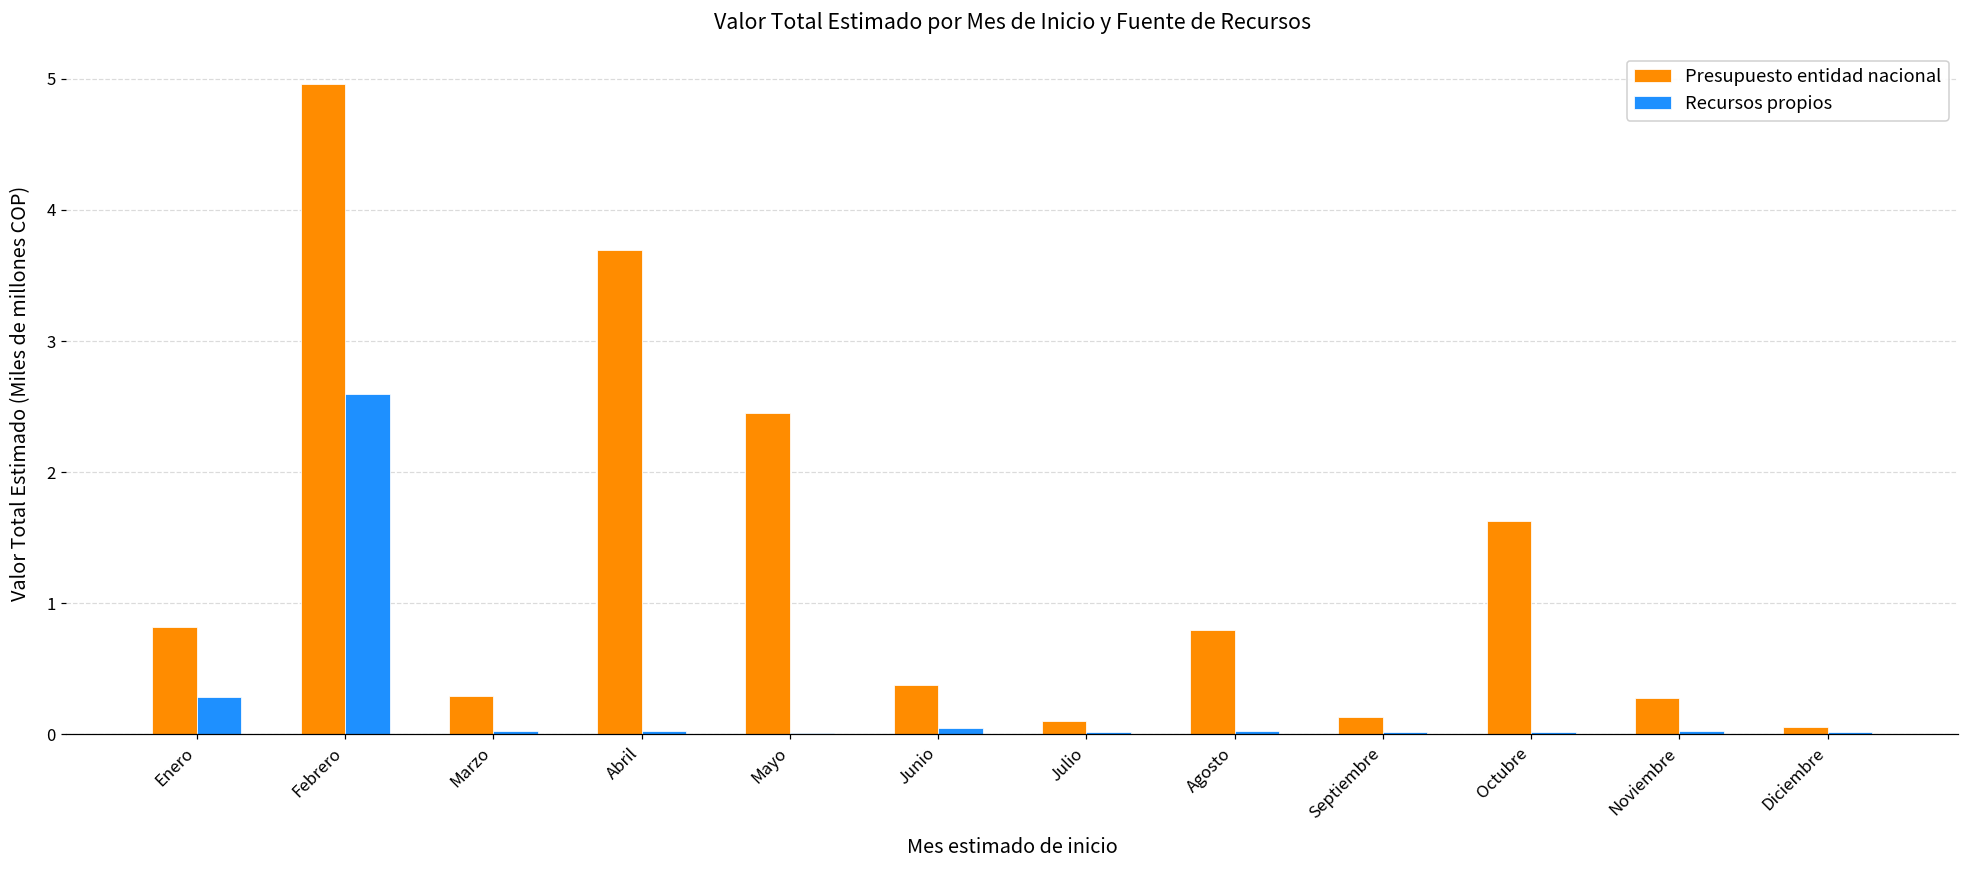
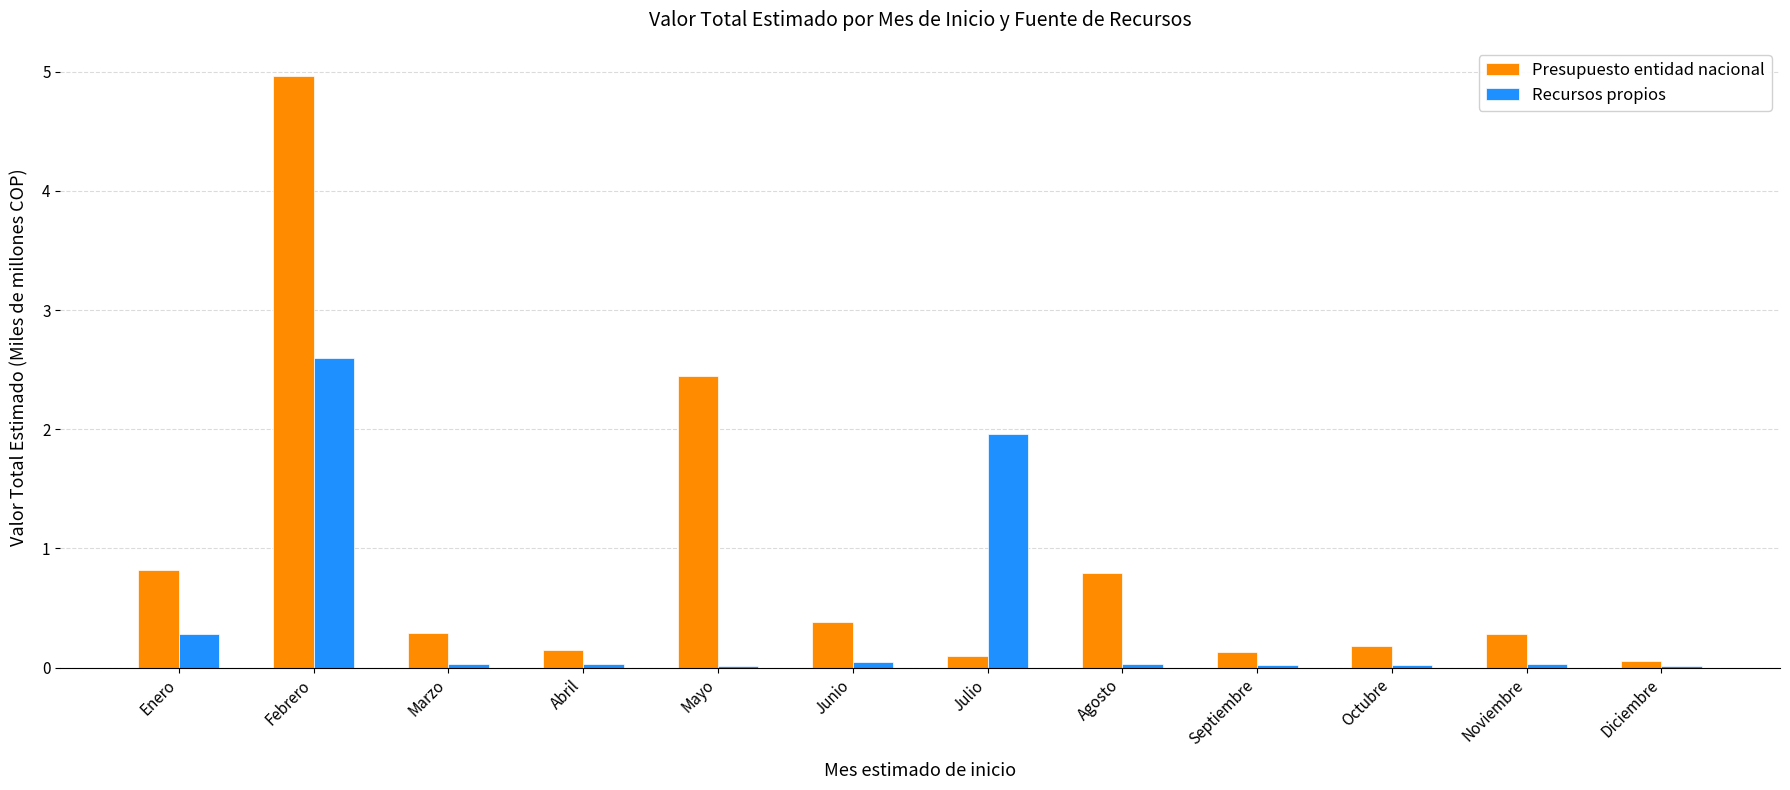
Presupuesto entidad nacional, Abril: 3.70 -> 0.15
Recursos propios, Julio: 0.02 -> 1.96
Presupuesto entidad nacional, Octubre: 1.63 -> 0.18
